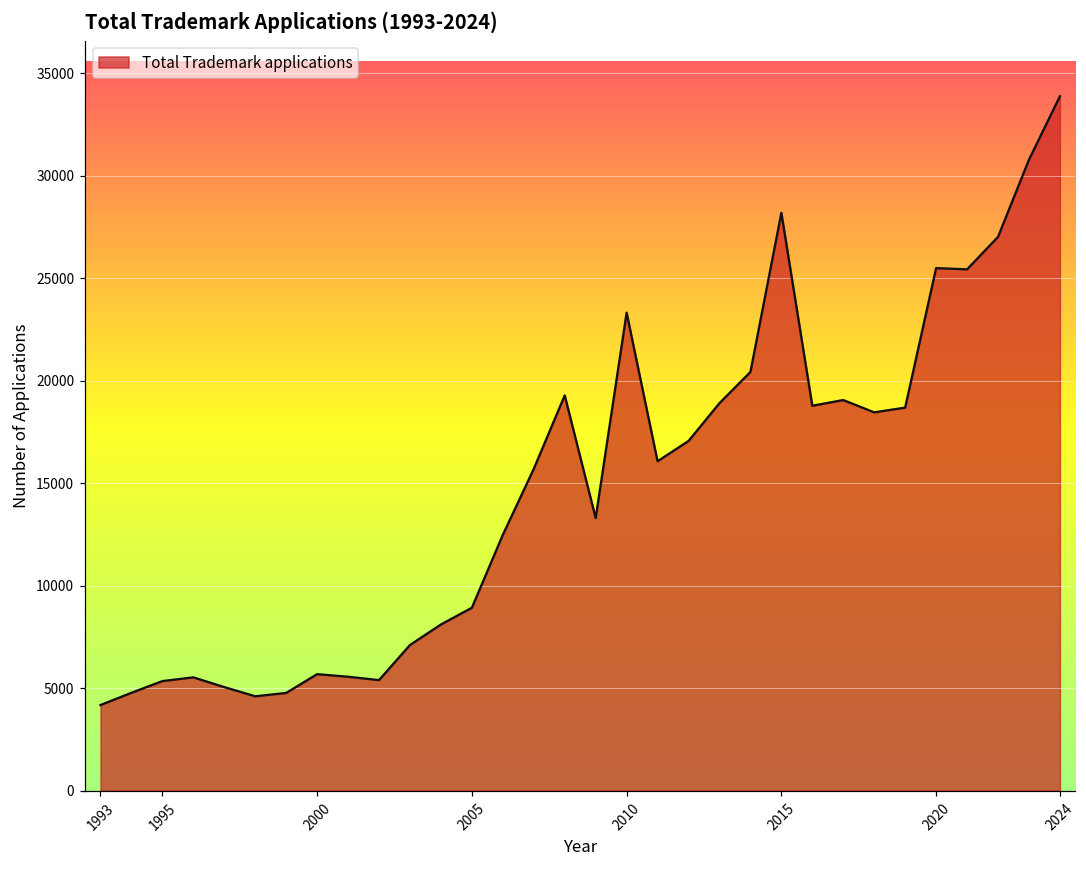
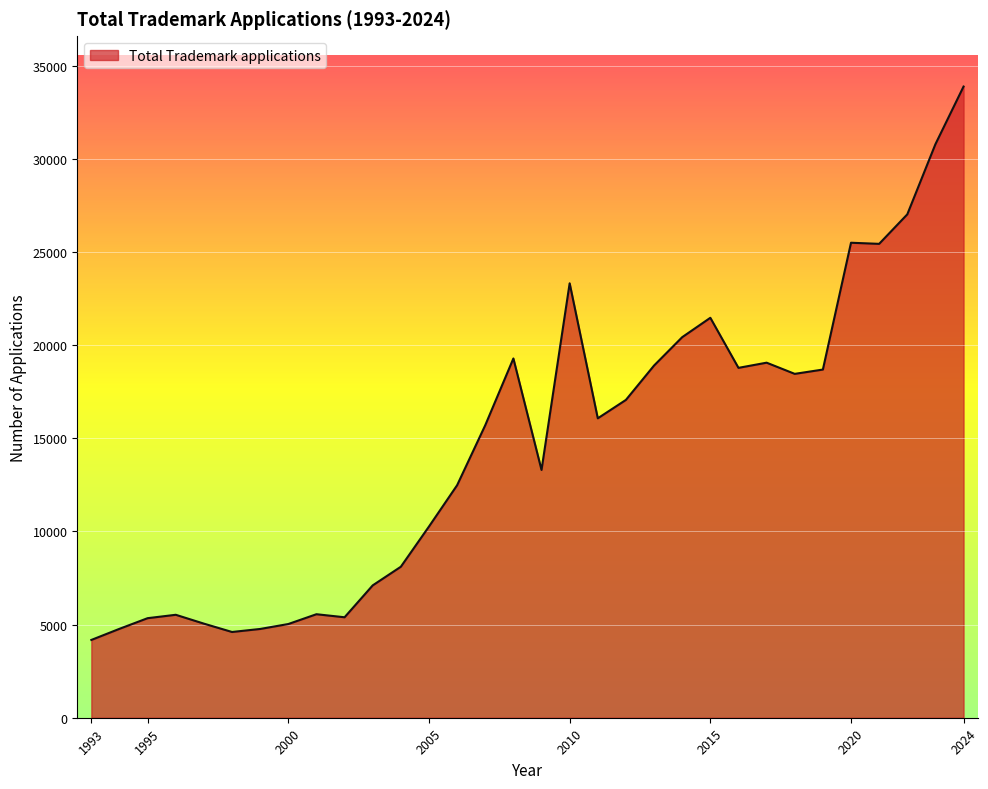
2000: 5700 -> 5000
2005: 8900 -> 10300
2015: 28200 -> 21500
